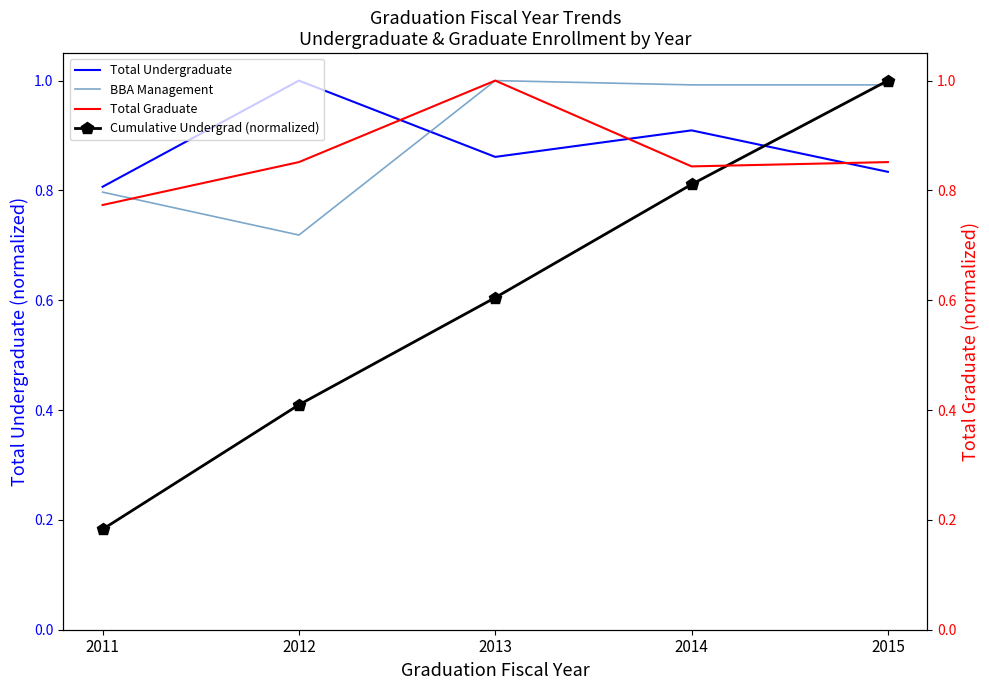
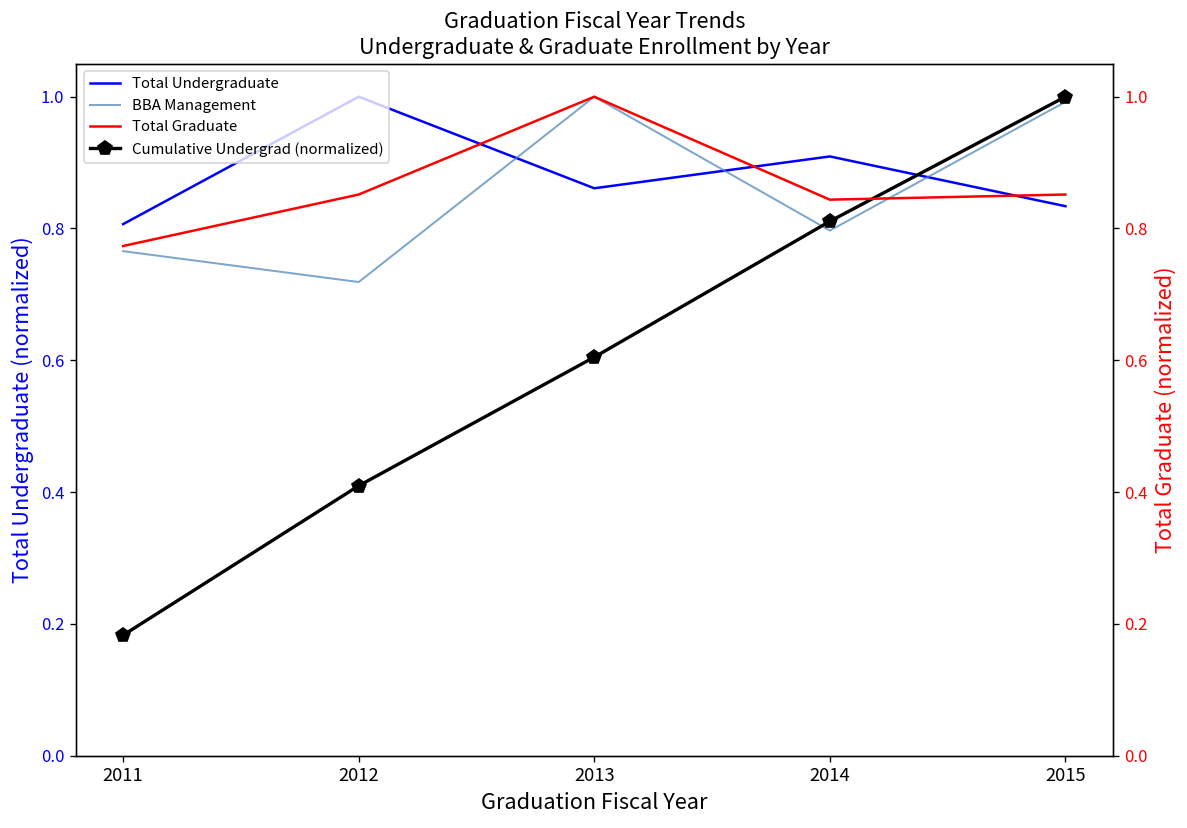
BBA Management, 2011: 0.80 -> 0.77
BBA Management, 2014: 0.99 -> 0.80
